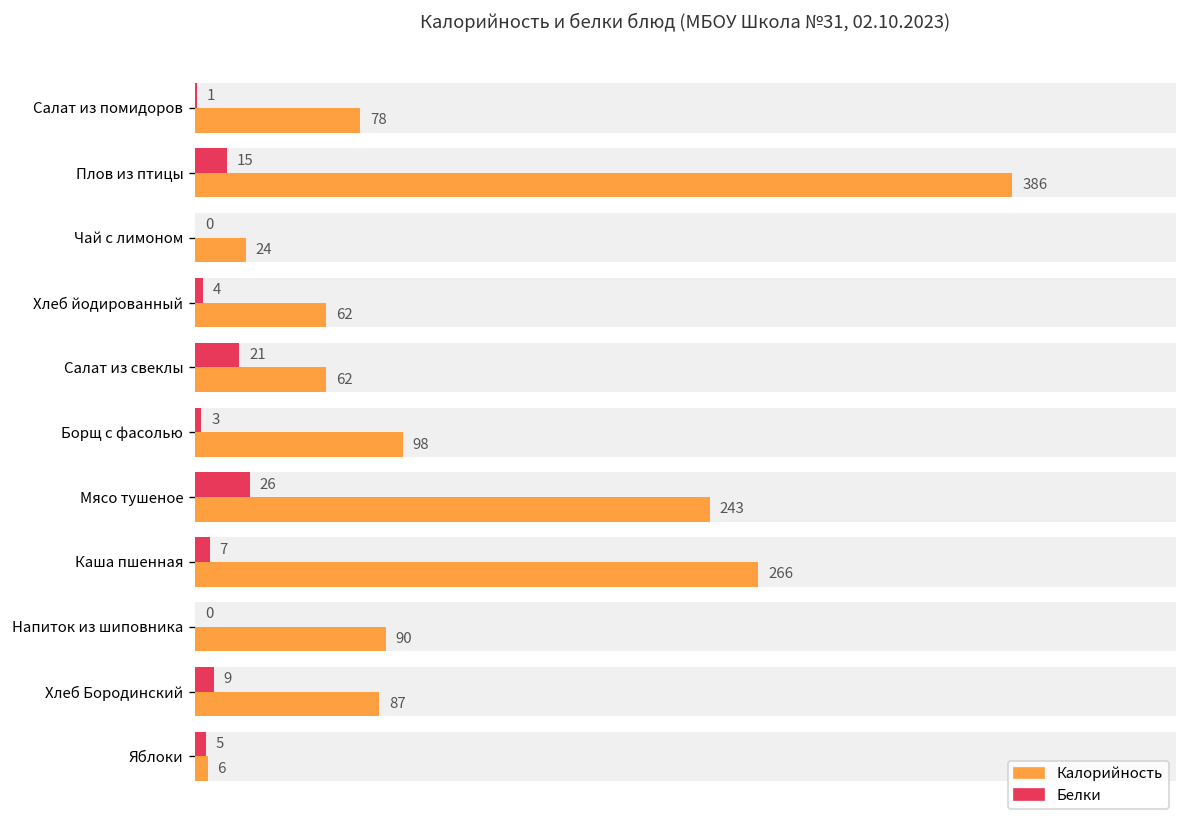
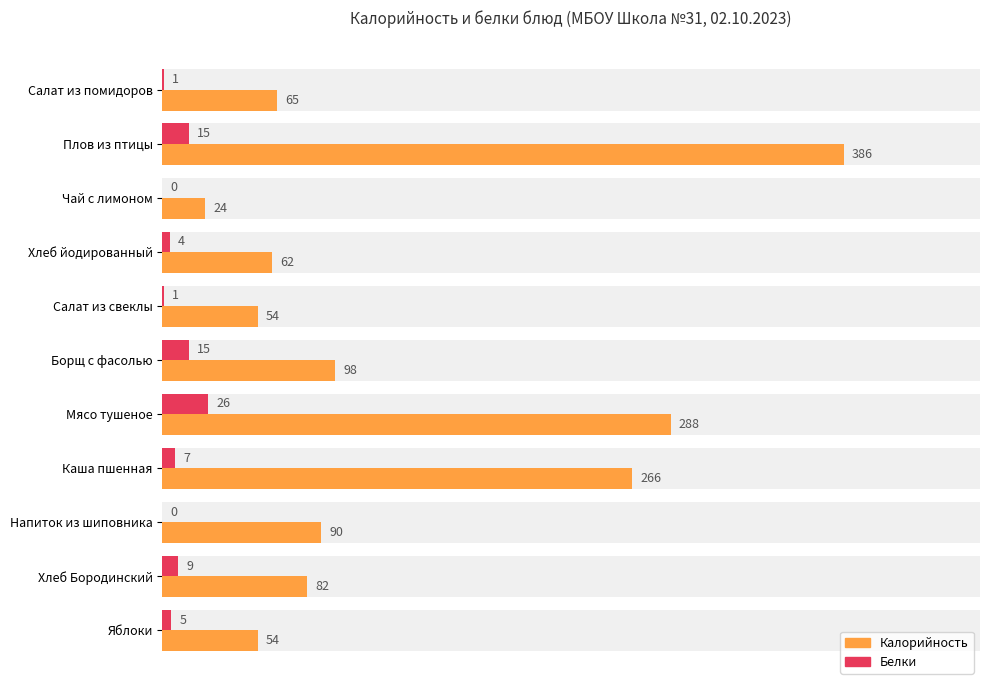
Калорийность, Салат из помидоров: 78 -> 65
Белки, Салат из свеклы: 21 -> 1
Калорийность, Салат из свеклы: 62 -> 54
Белки, Борщ с фасолью: 3 -> 15
Калорийность, Мясо тушеное: 243 -> 288
Калорийность, Хлеб Бородинский: 87 -> 82
Калорийность, Яблоки: 6 -> 54
